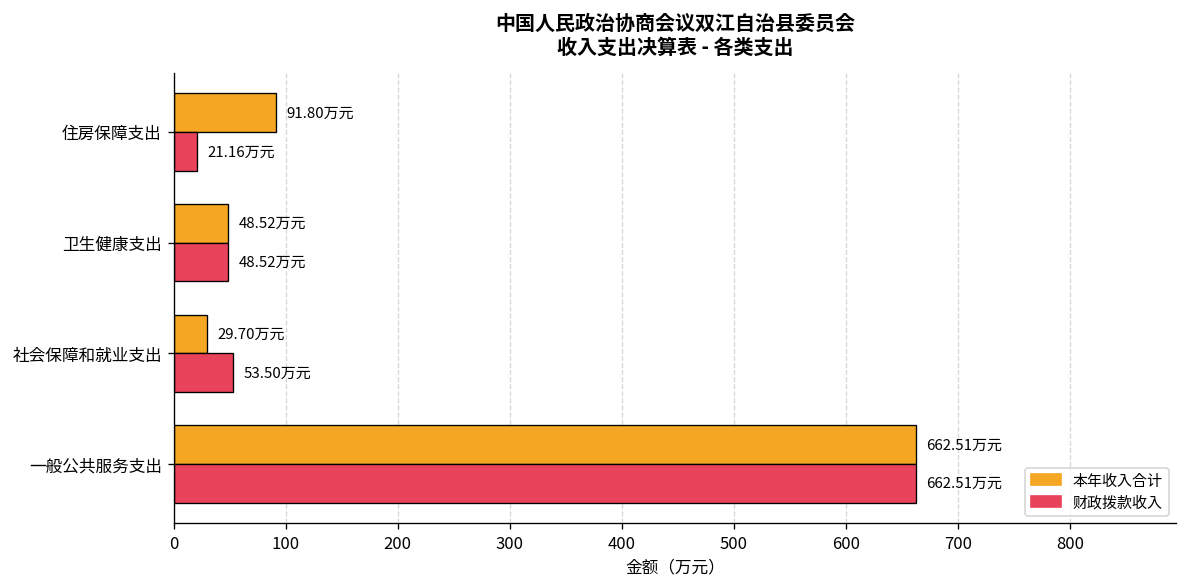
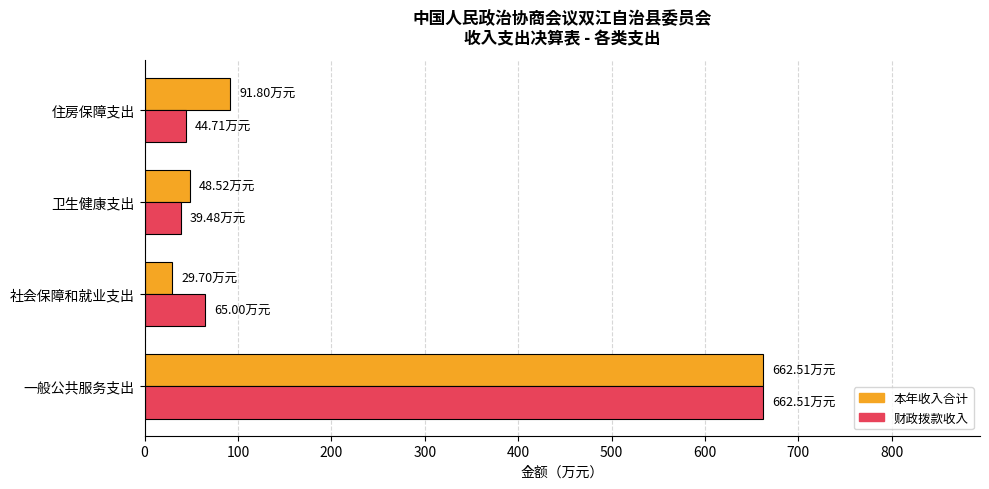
财政拨款收入, 住房保障支出: 21.16 -> 44.71
财政拨款收入, 卫生健康支出: 48.52 -> 39.48
财政拨款收入, 社会保障和就业支出: 53.50 -> 65.00
